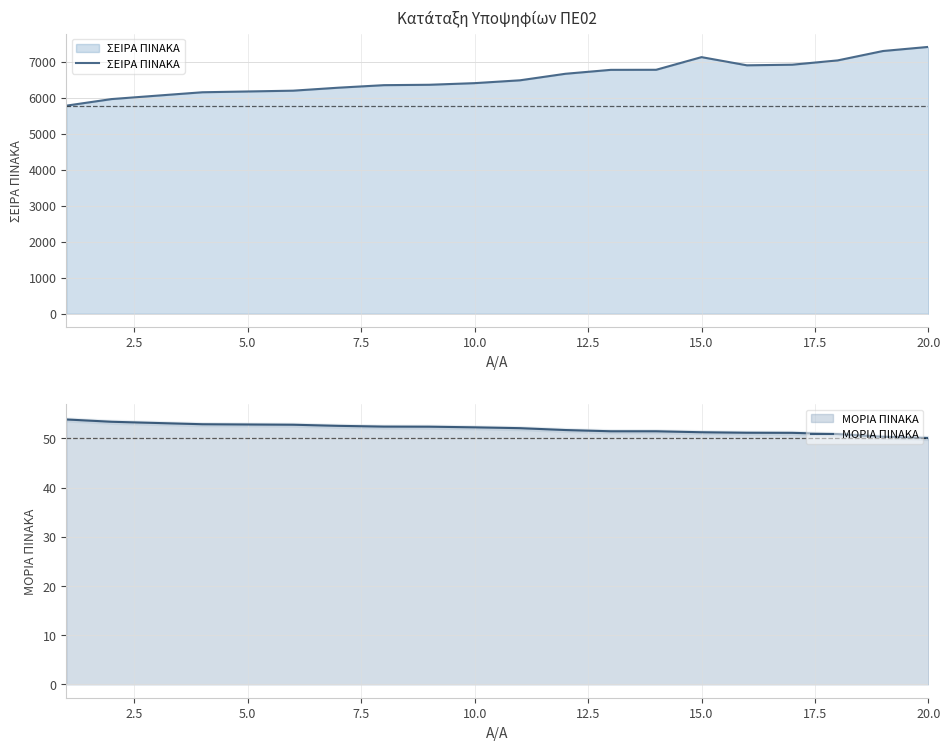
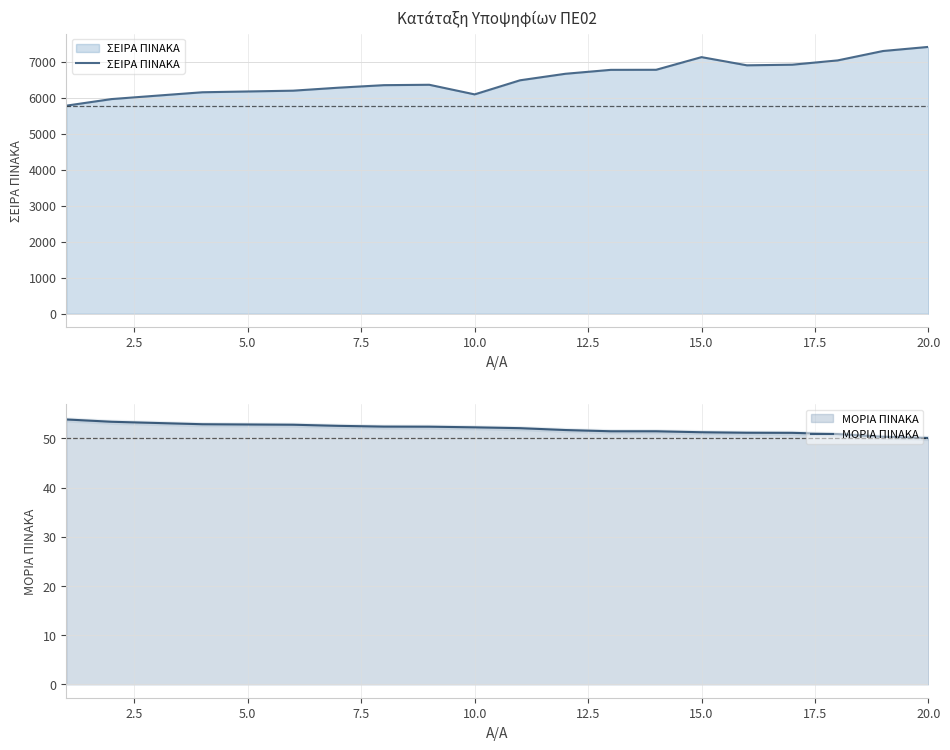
Κατάταξη Υποψηφίων ΠΕ02, 10.0: 6400 -> 6100
